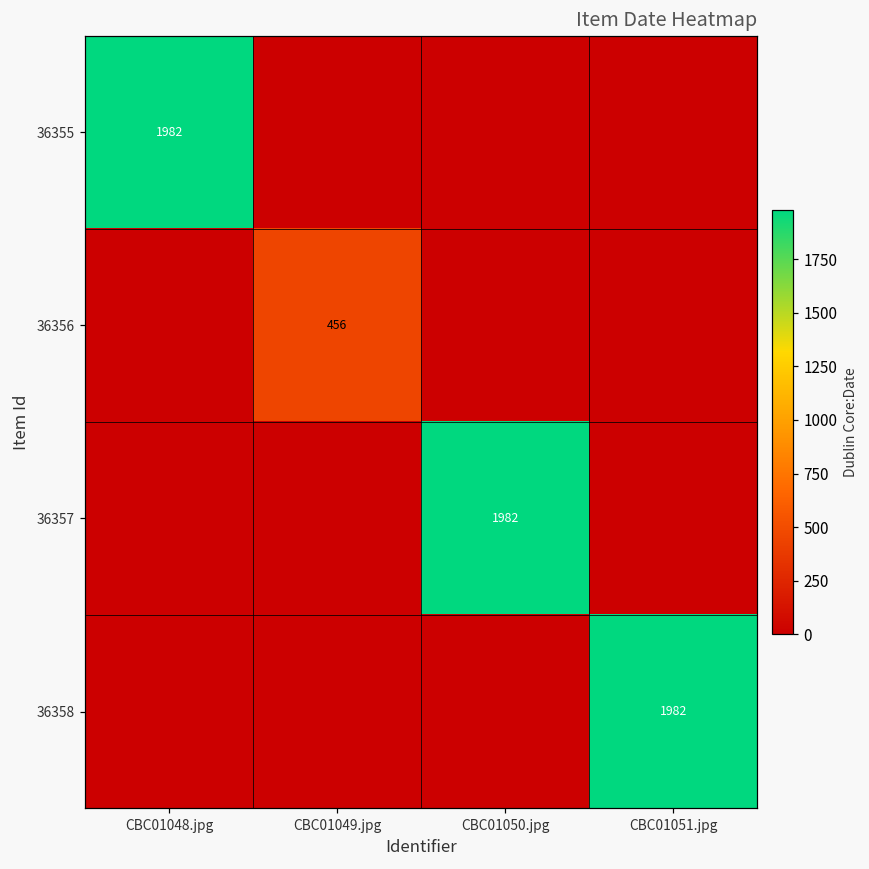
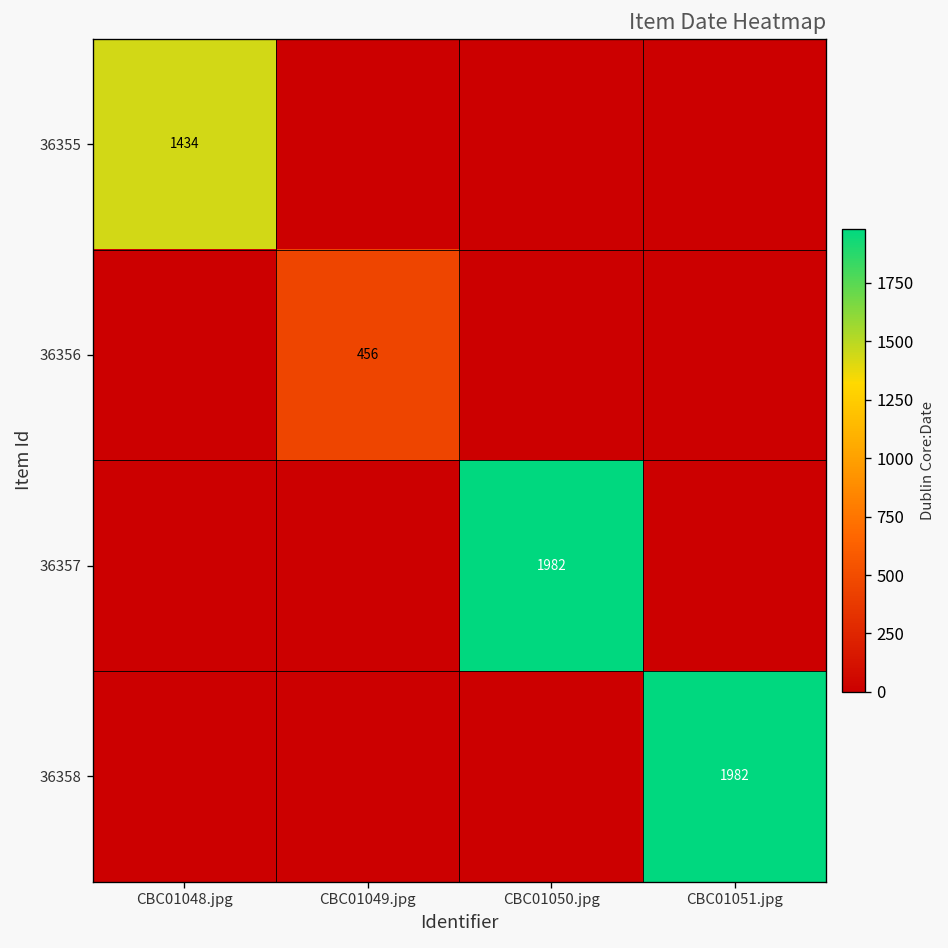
36355, CBC01048.jpg: 1982 -> 1434
